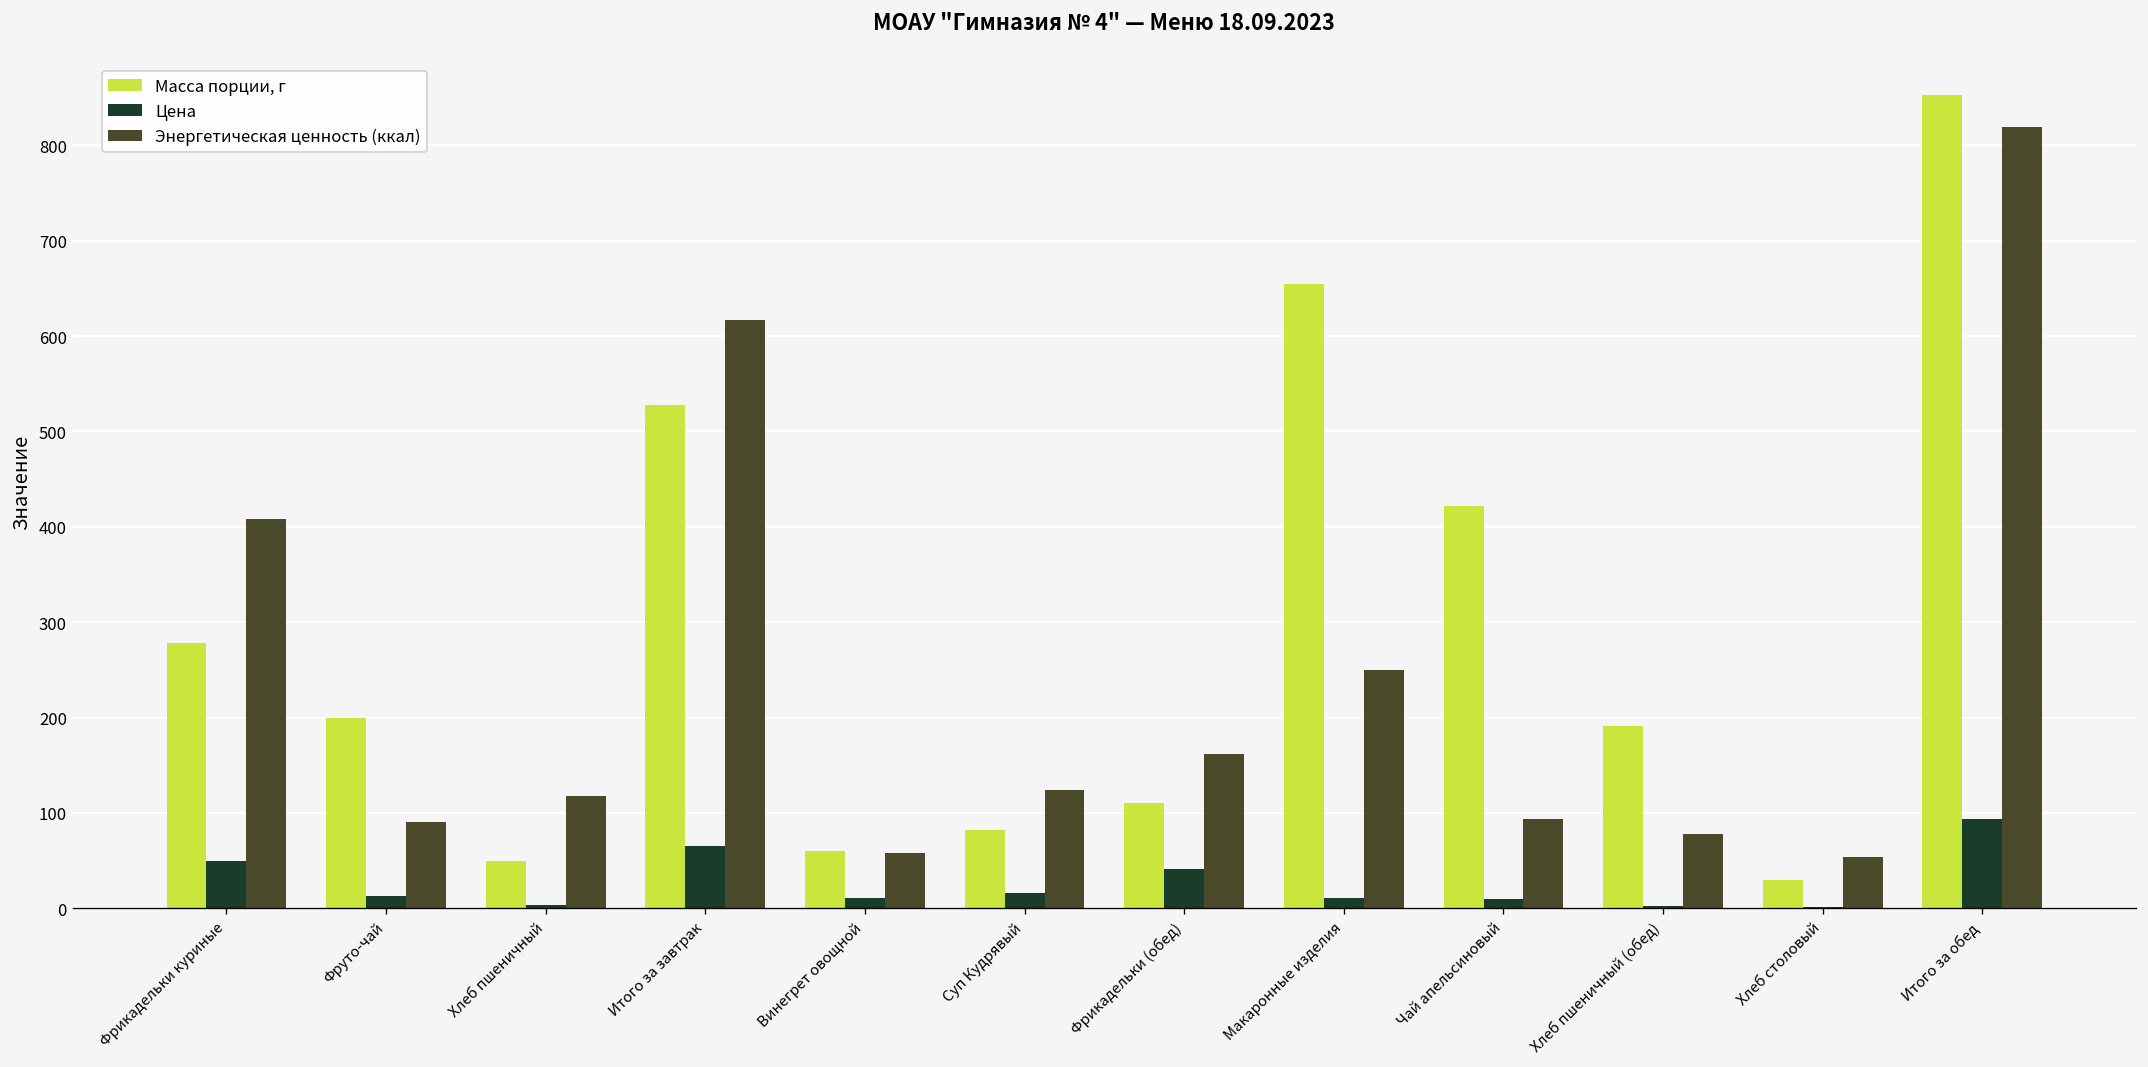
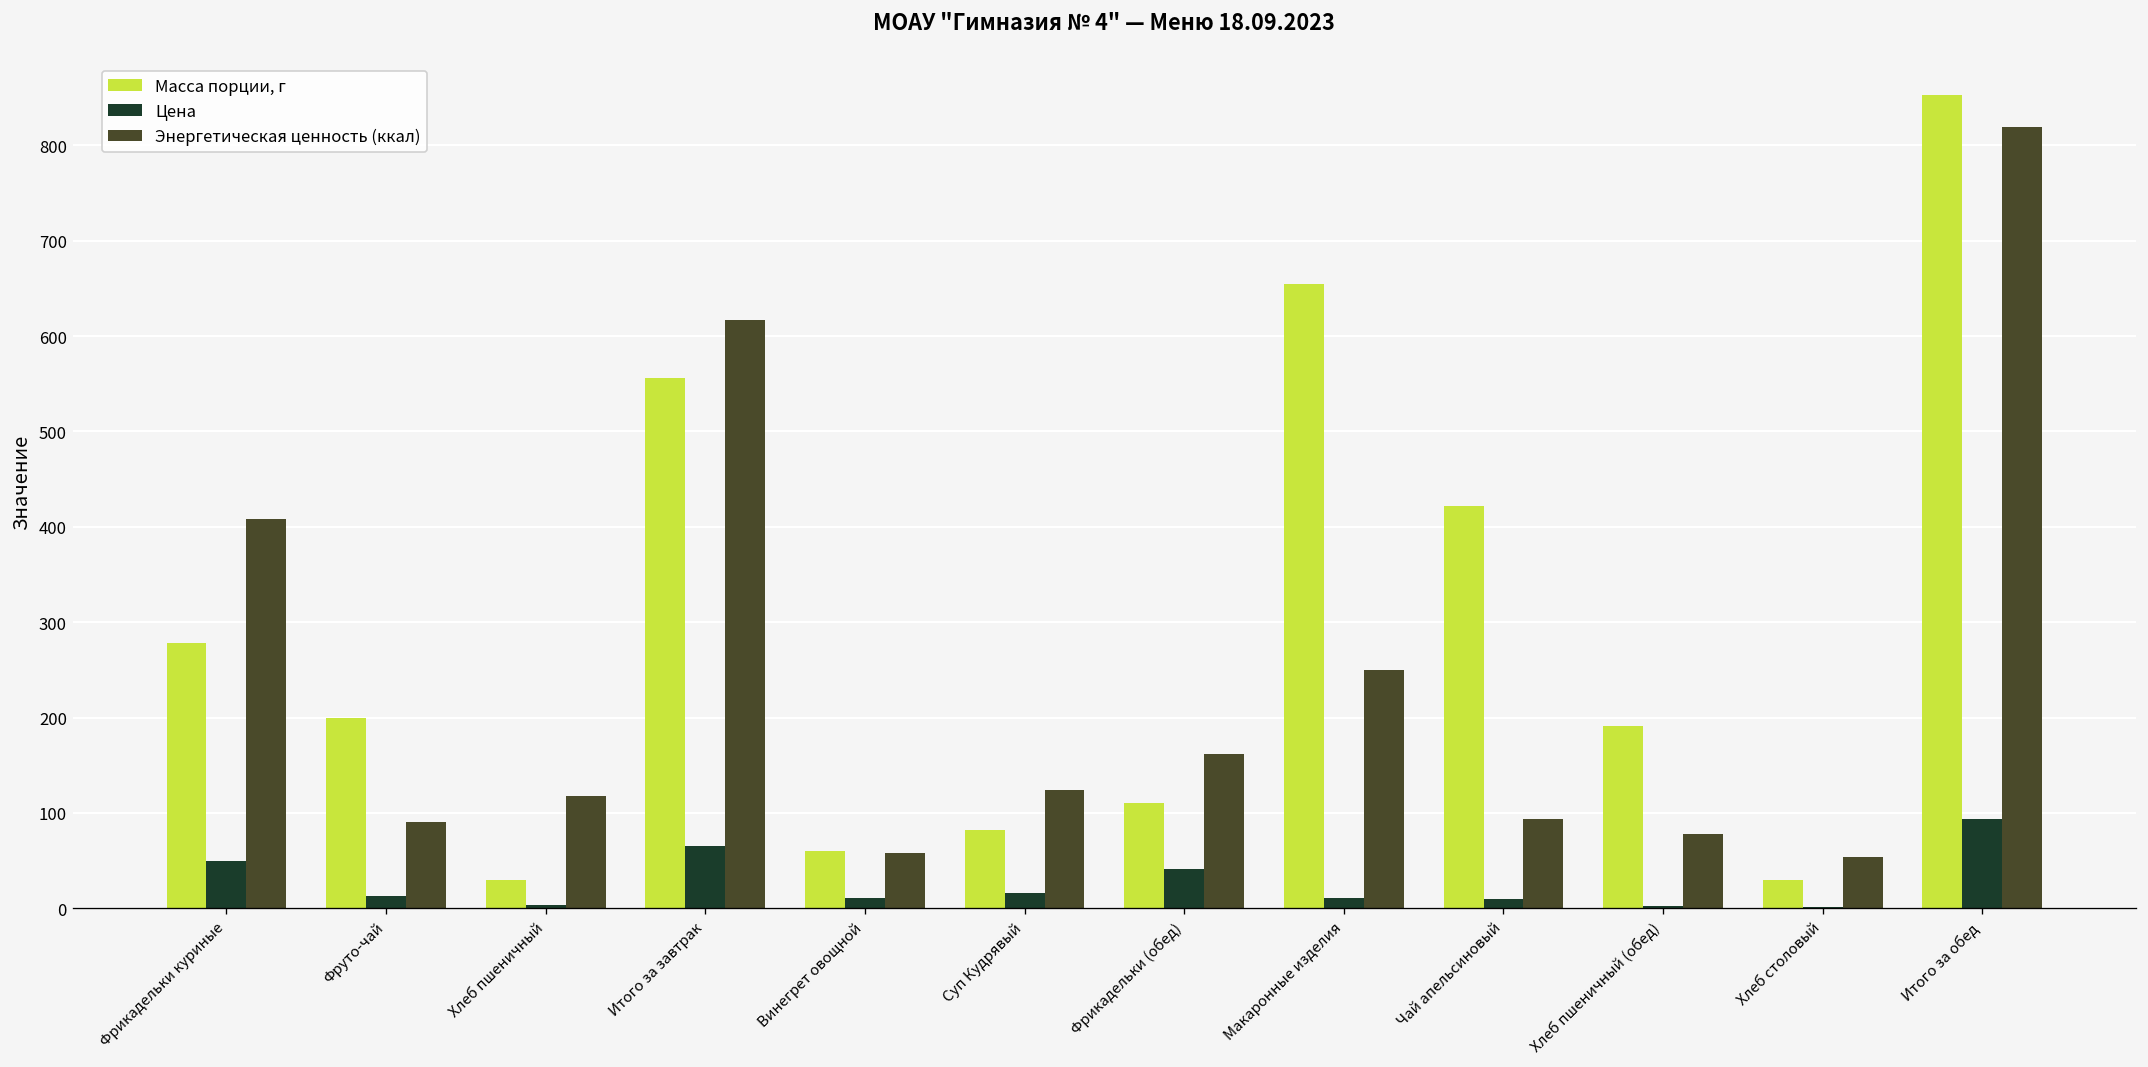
Масса порции, г, Хлеб пшеничный: 50 -> 30
Масса порции, г, Итого за завтрак: 530 -> 560
